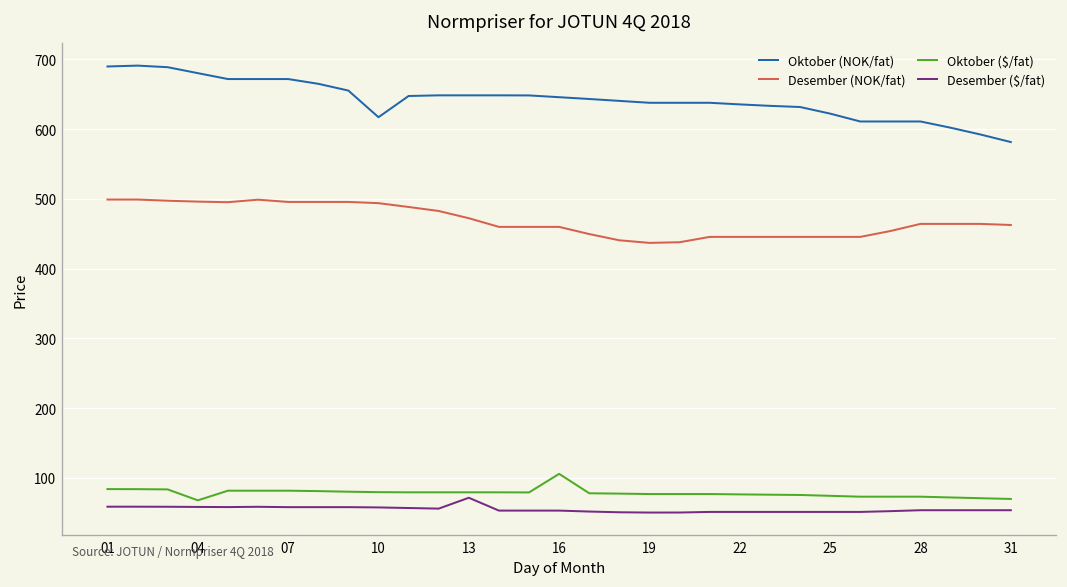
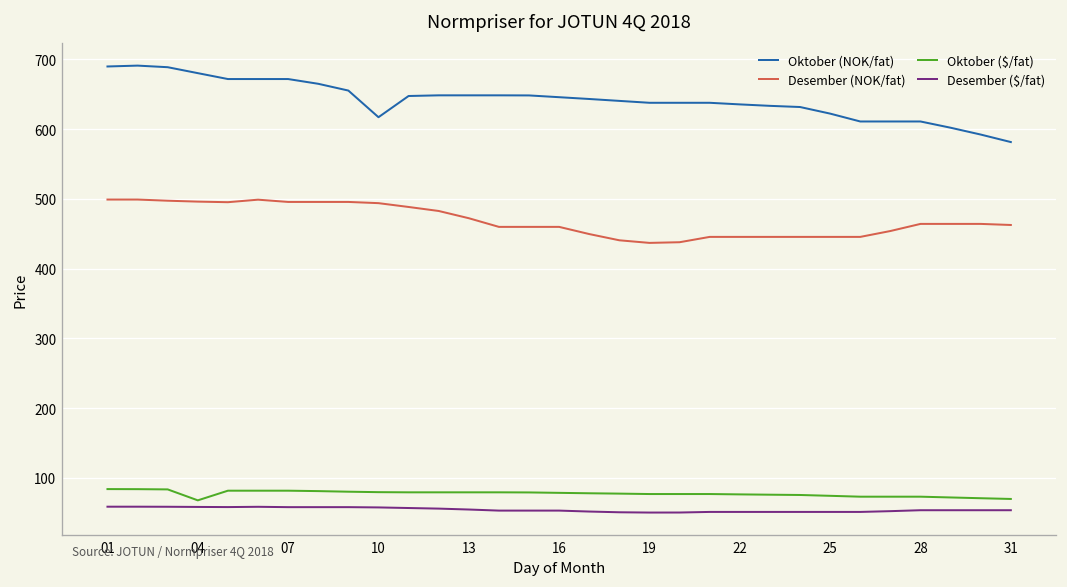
Desember ($/fat), 13: 70 -> 50
Oktober ($/fat), 16: 110 -> 80
